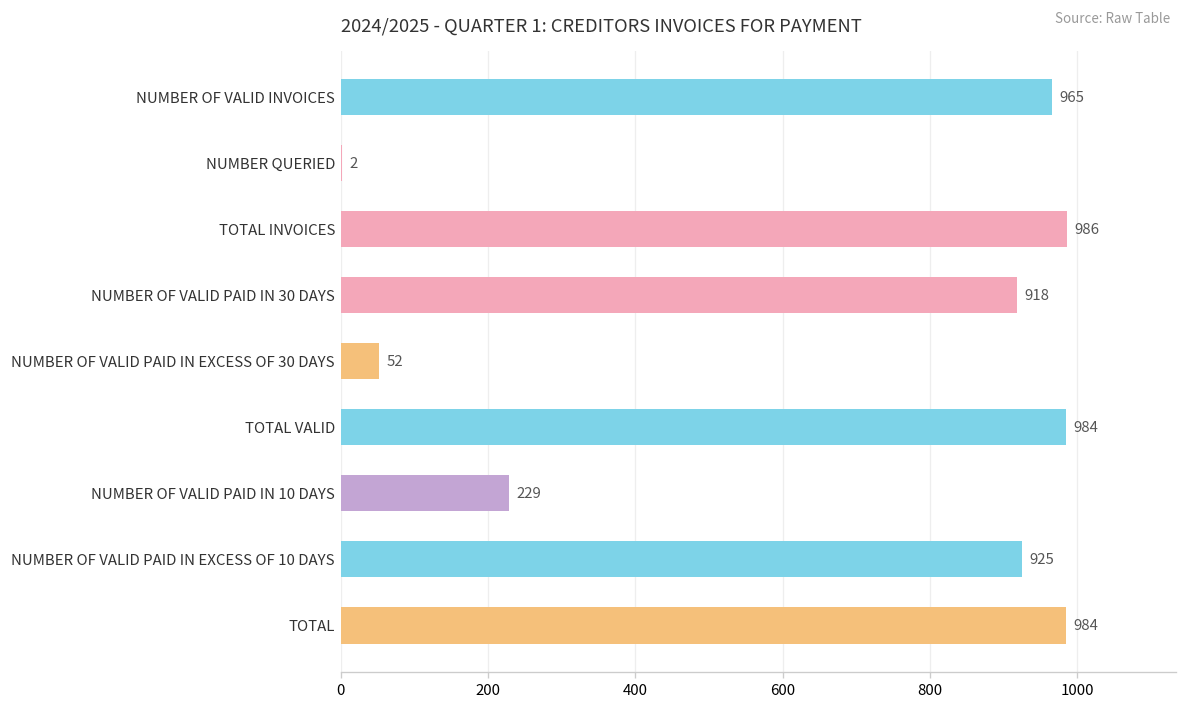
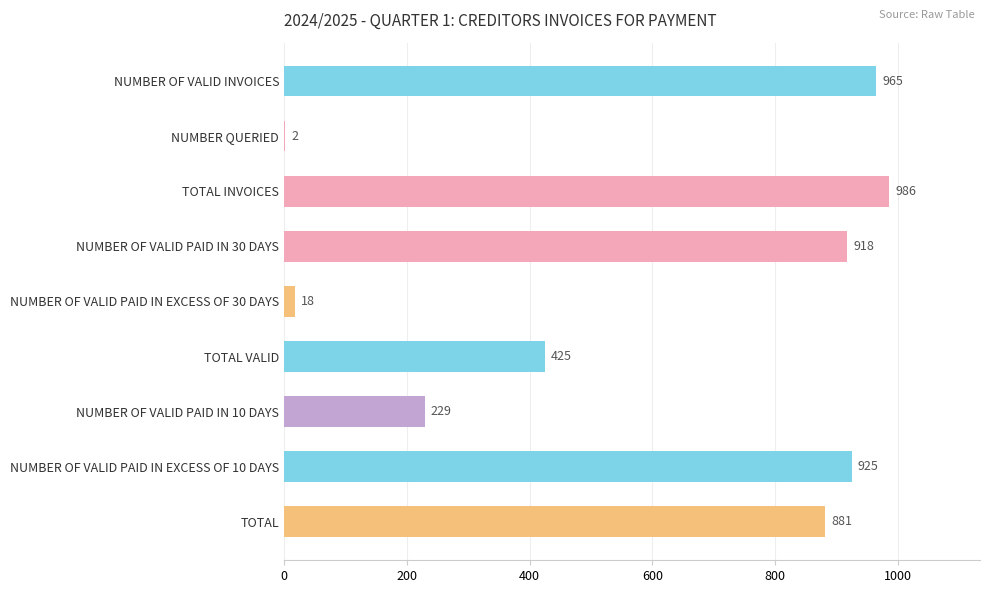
NUMBER OF VALID PAID IN EXCESS OF 30 DAYS: 52 -> 18
TOTAL VALID: 984 -> 425
TOTAL: 984 -> 881
